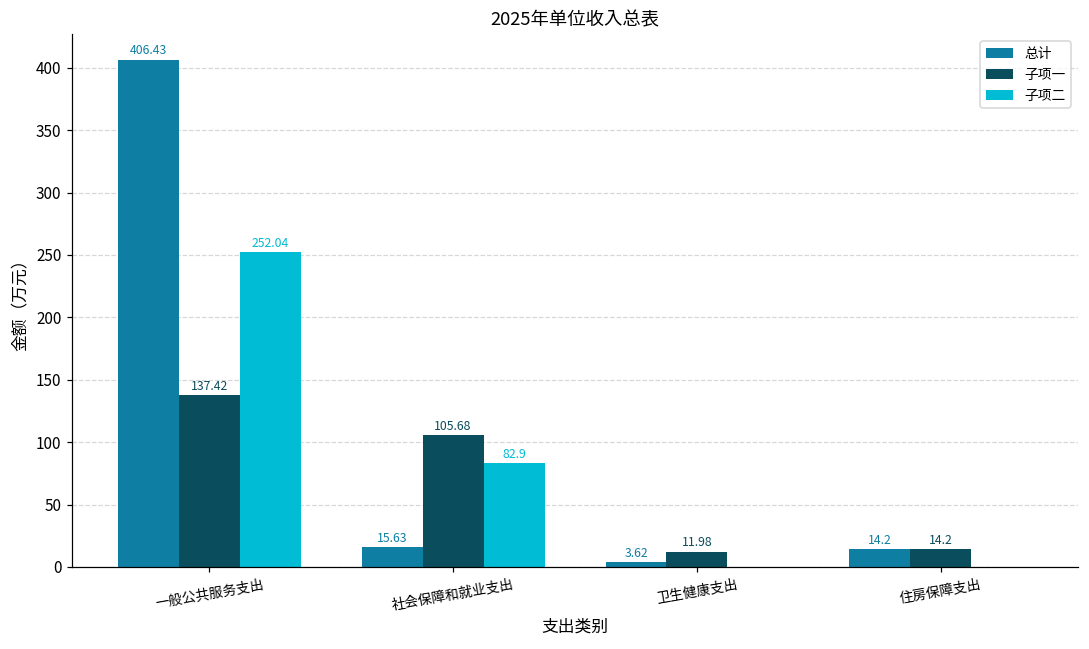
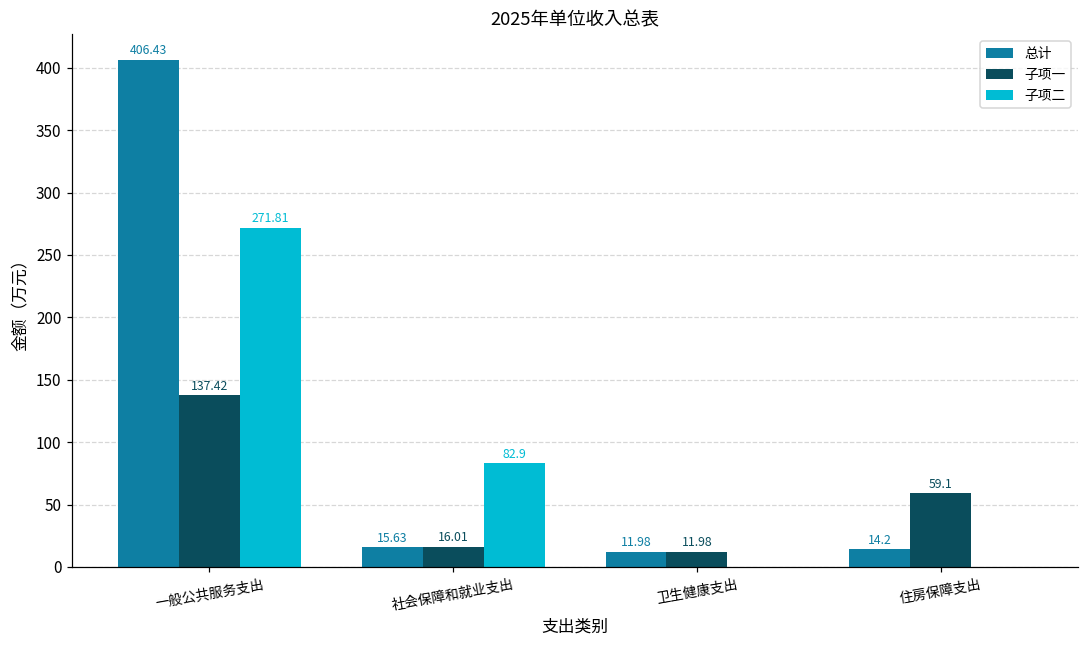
子项二, 一般公共服务支出: 252.04 -> 271.81
子项一, 社会保障和就业支出: 105.68 -> 16.01
总计, 卫生健康支出: 3.62 -> 11.98
子项一, 住房保障支出: 14.2 -> 59.1
